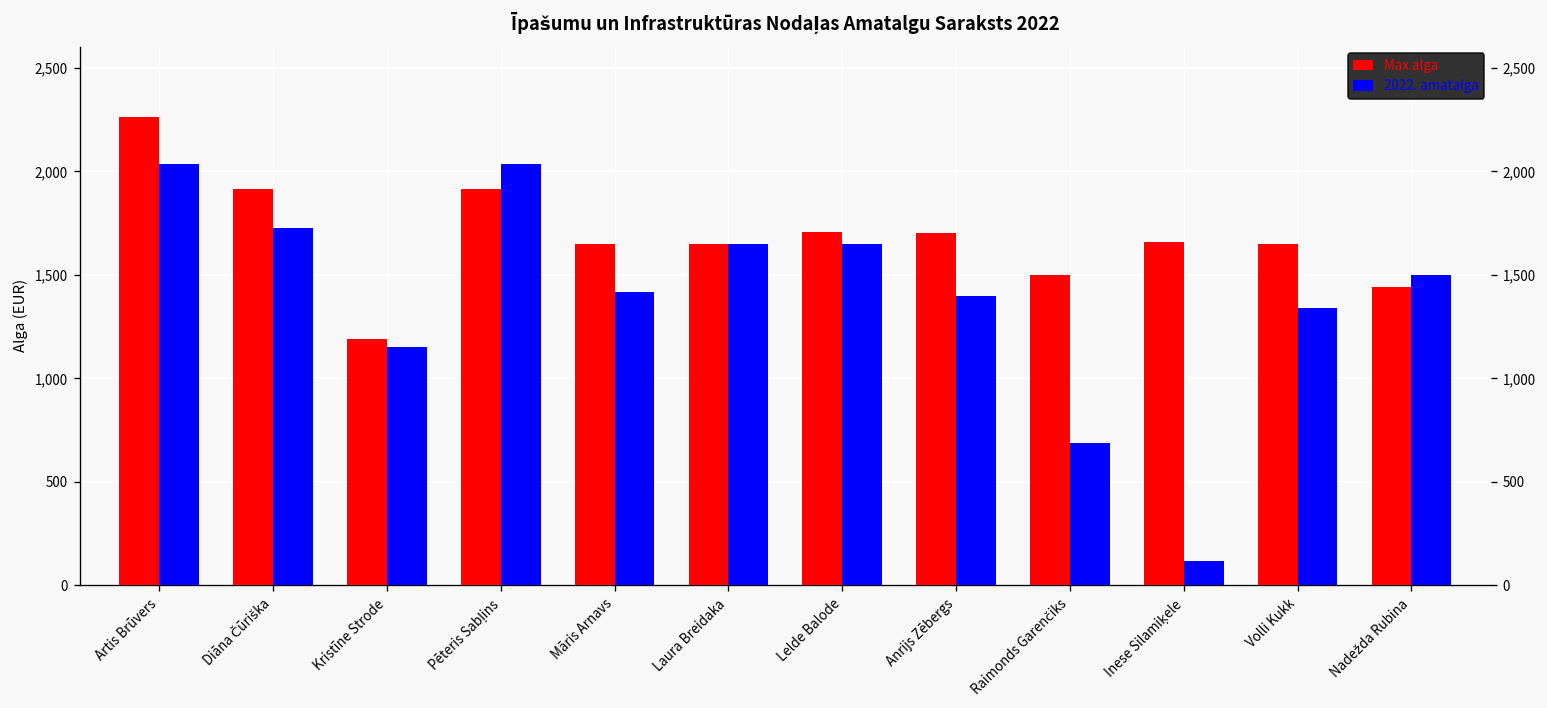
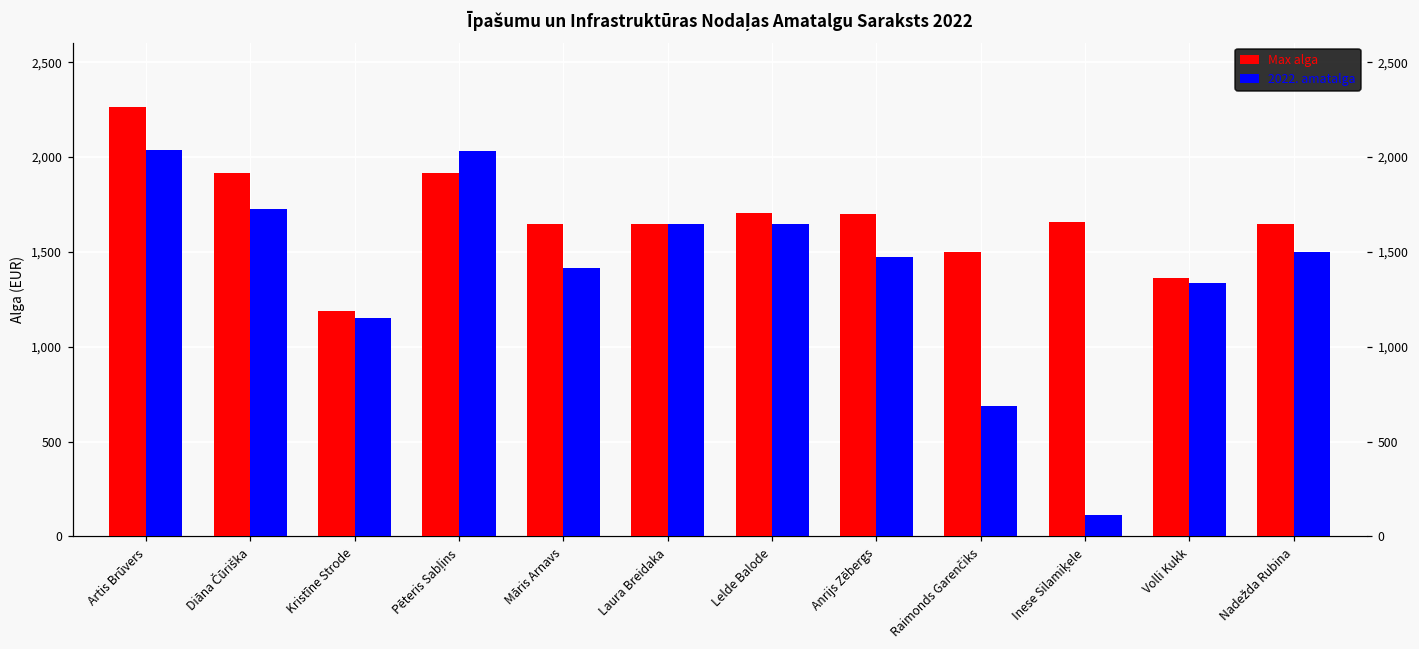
2022. amatalga, Anrijs Zēbergs: 1,400 -> 1,470
Max alga, Volli Kukk: 1,650 -> 1,360
Max alga, Nadežda Rubina: 1,440 -> 1,650
